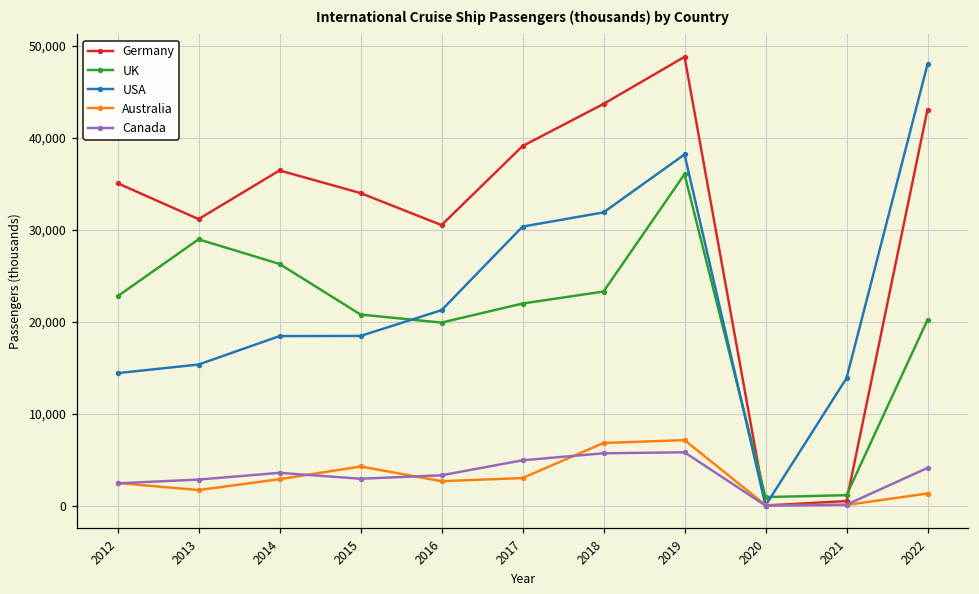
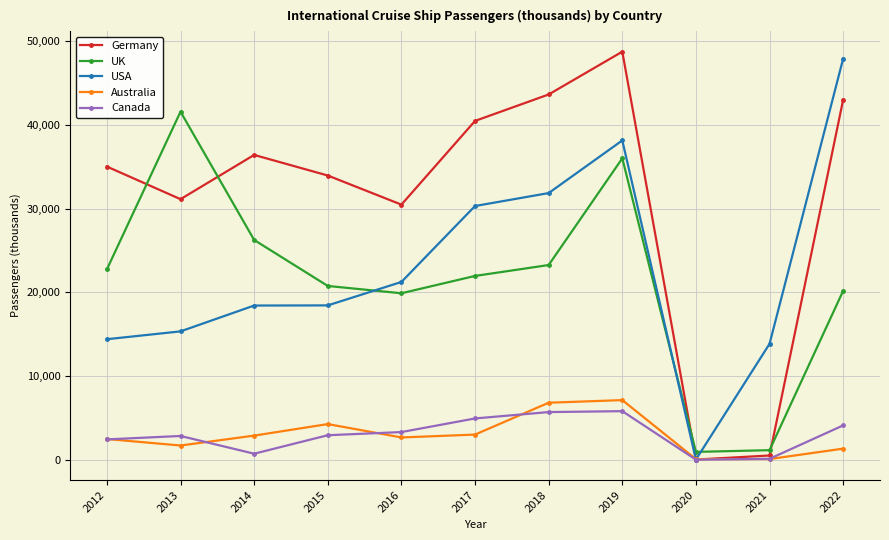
UK, 2013: 29,000 -> 42,000
Canada, 2014: 4,000 -> 1,000
Germany, 2017: 39,000 -> 40,000
